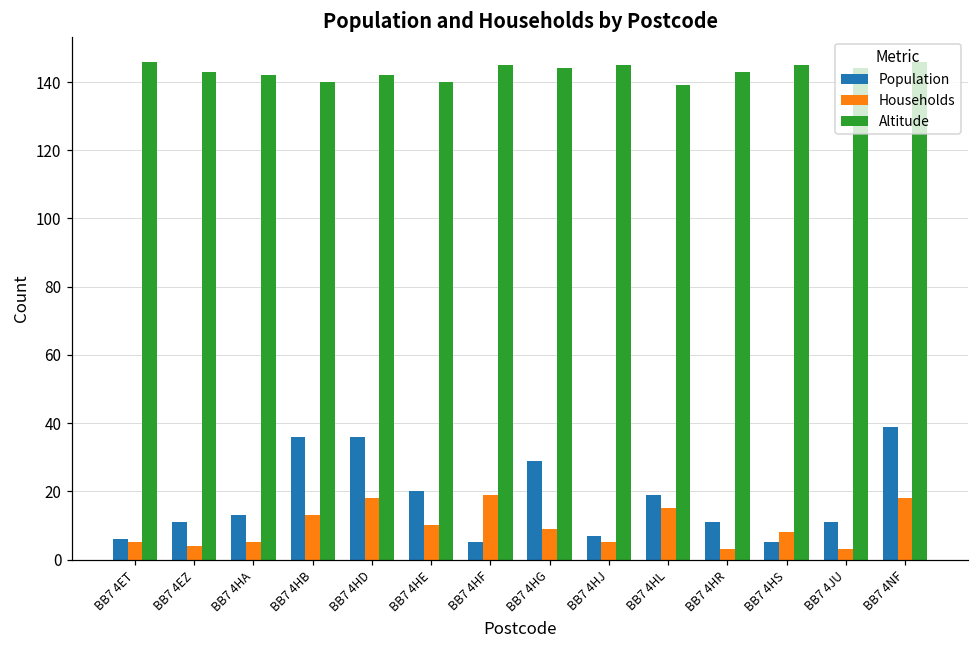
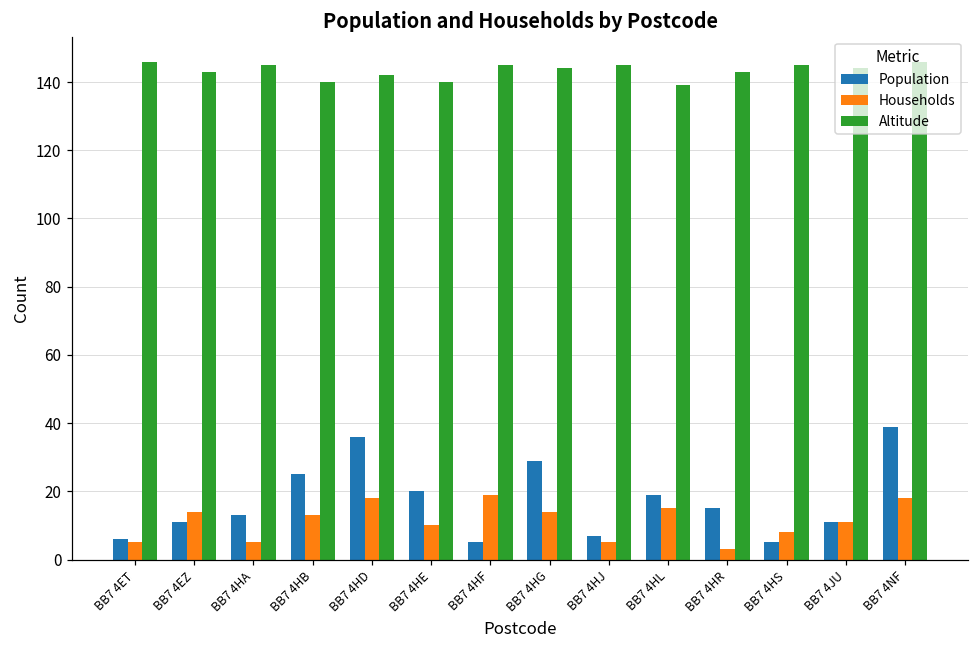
Households, BB7 4EZ: 4 -> 14
Altitude, BB7 4HA: 142 -> 145
Population, BB7 4HB: 36 -> 25
Households, BB7 4HG: 9 -> 14
Population, BB7 4HR: 11 -> 15
Households, BB7 4JU: 3 -> 11
